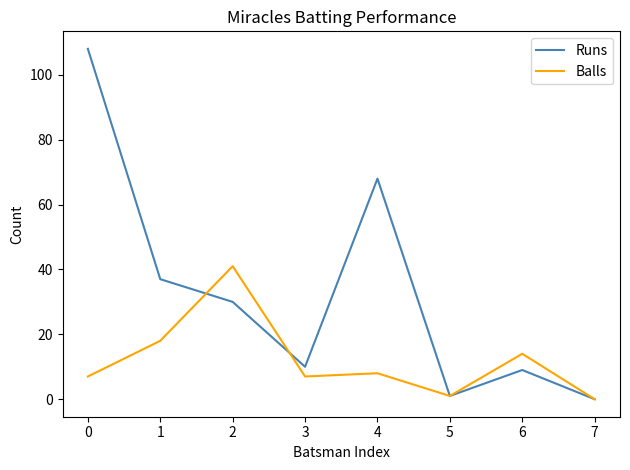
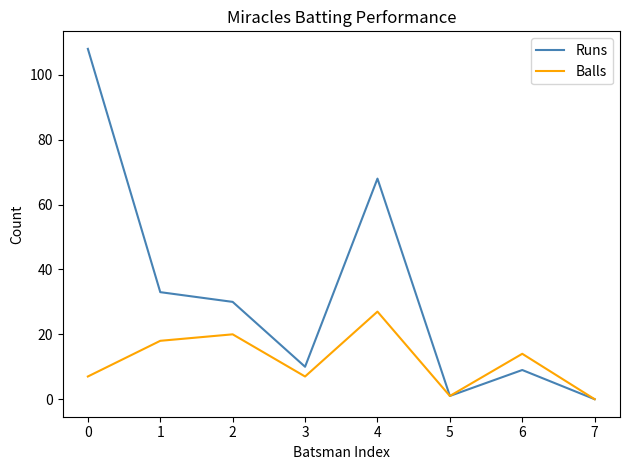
Runs, 1: 37 -> 33
Balls, 2: 41 -> 20
Balls, 4: 8 -> 27
